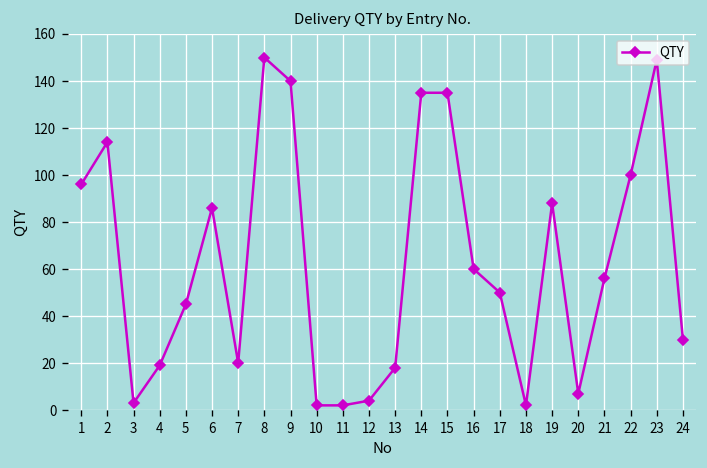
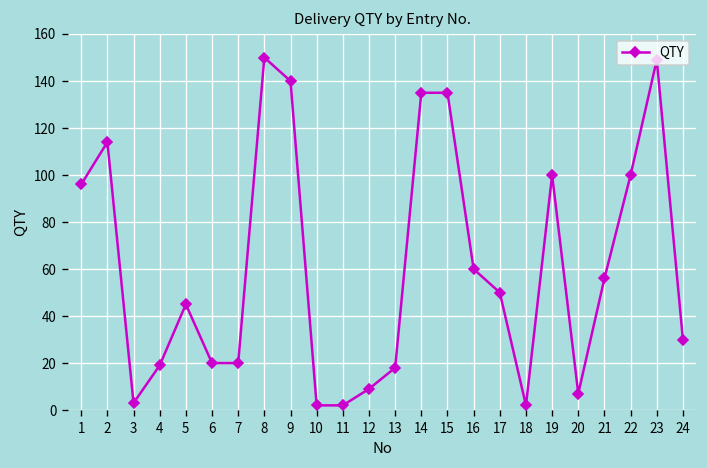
6: 86 -> 20
12: 4 -> 9
19: 88 -> 100
